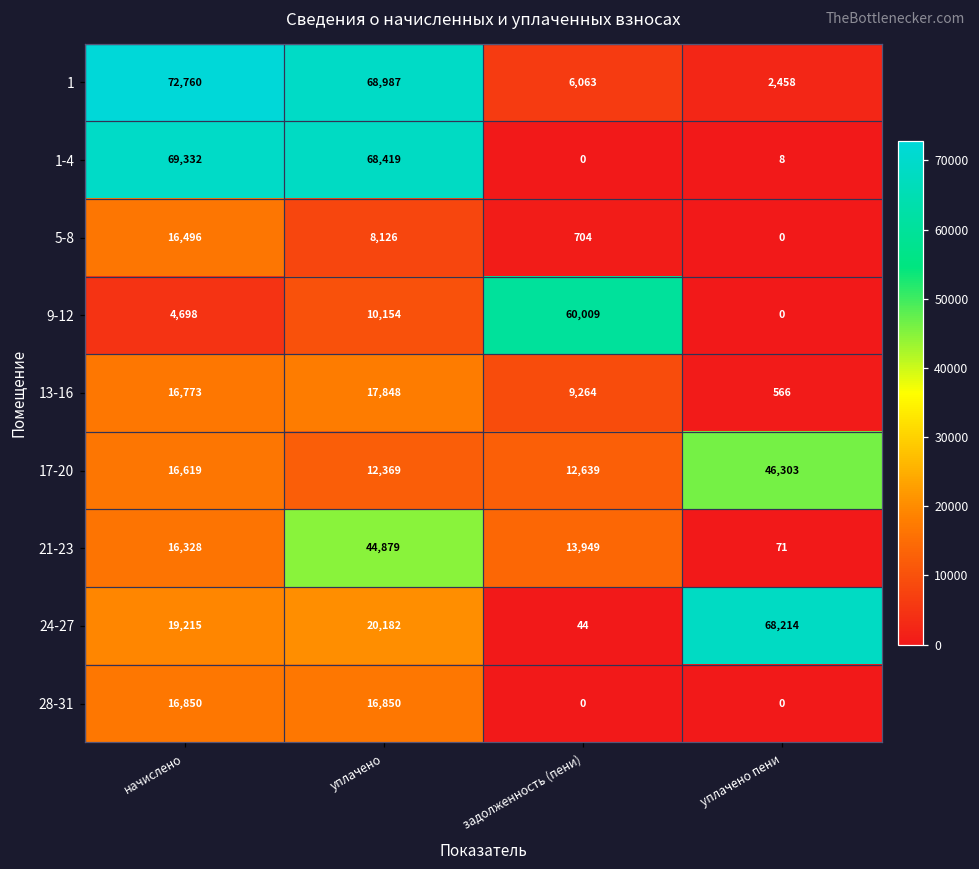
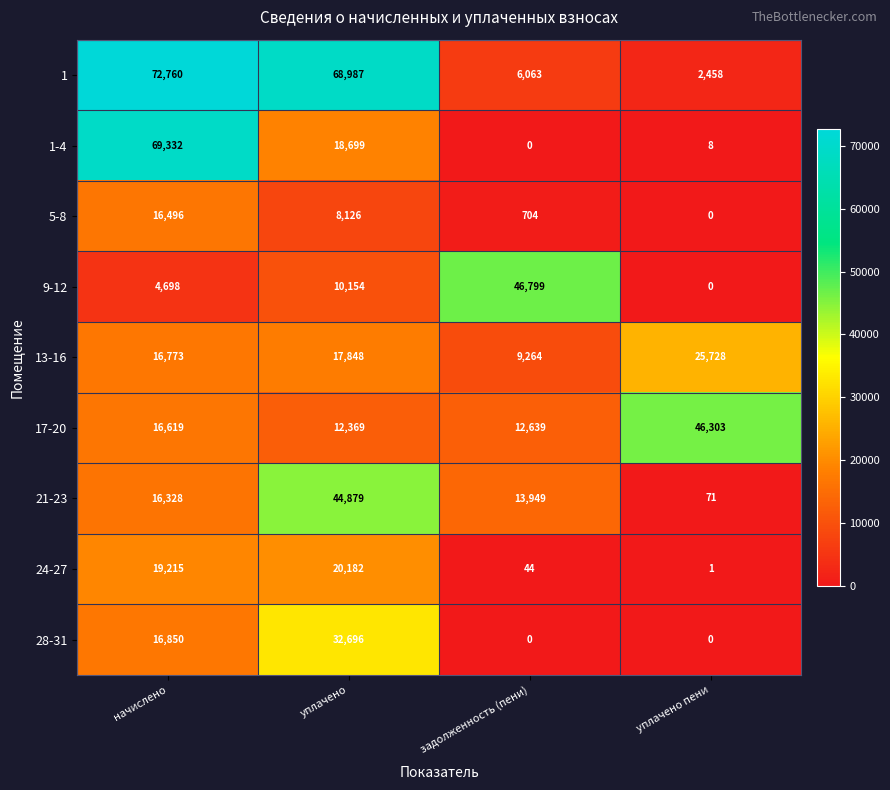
1-4, уплачено: 68,419 -> 18,699
9-12, задолженность (пени): 60,009 -> 46,799
13-16, уплачено пени: 566 -> 25,728
24-27, уплачено пени: 68,214 -> 1
28-31, уплачено: 16,850 -> 32,696
